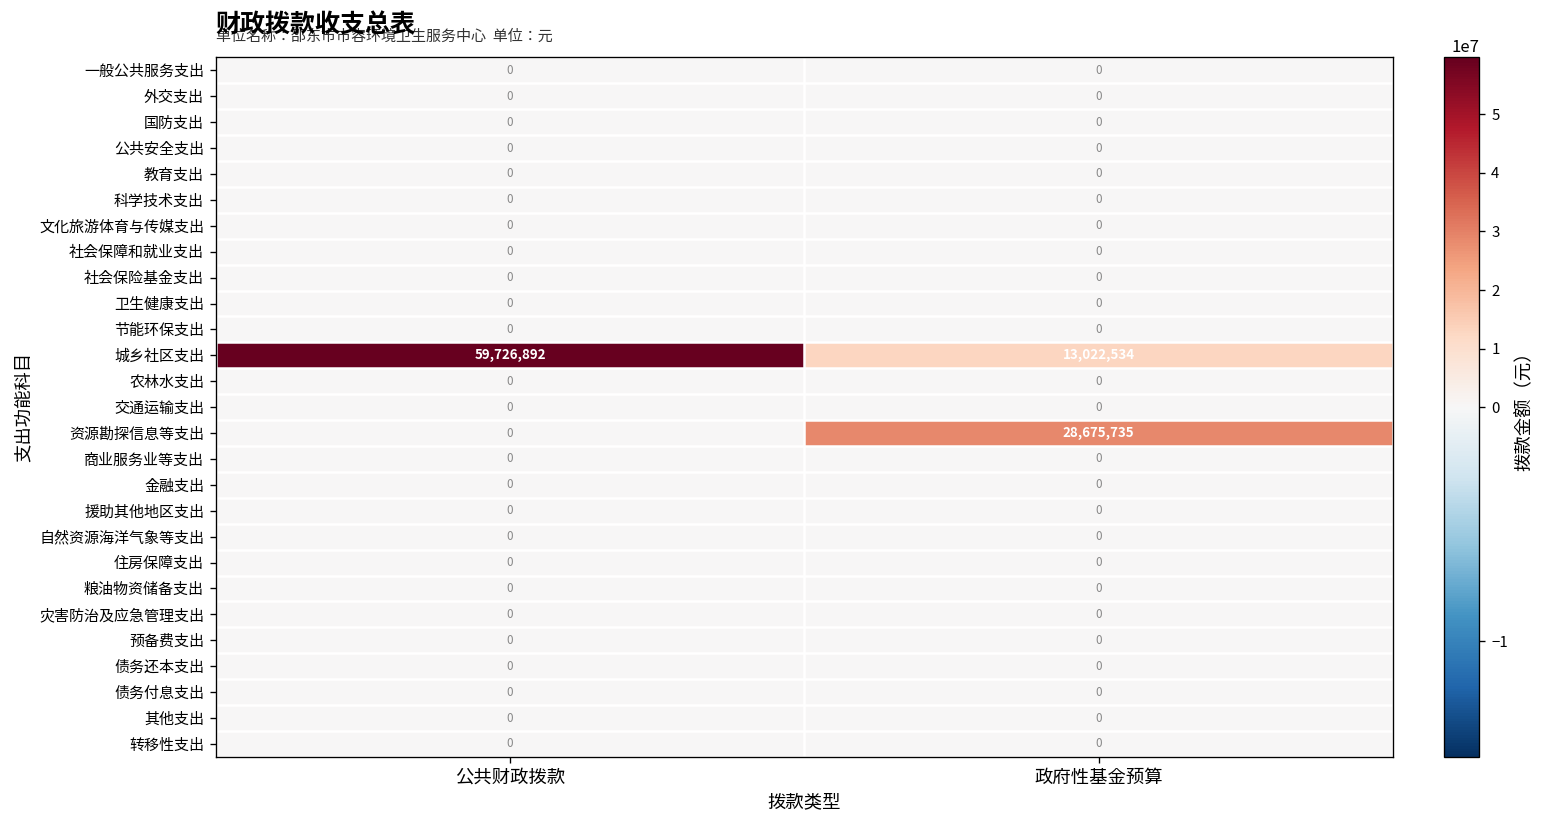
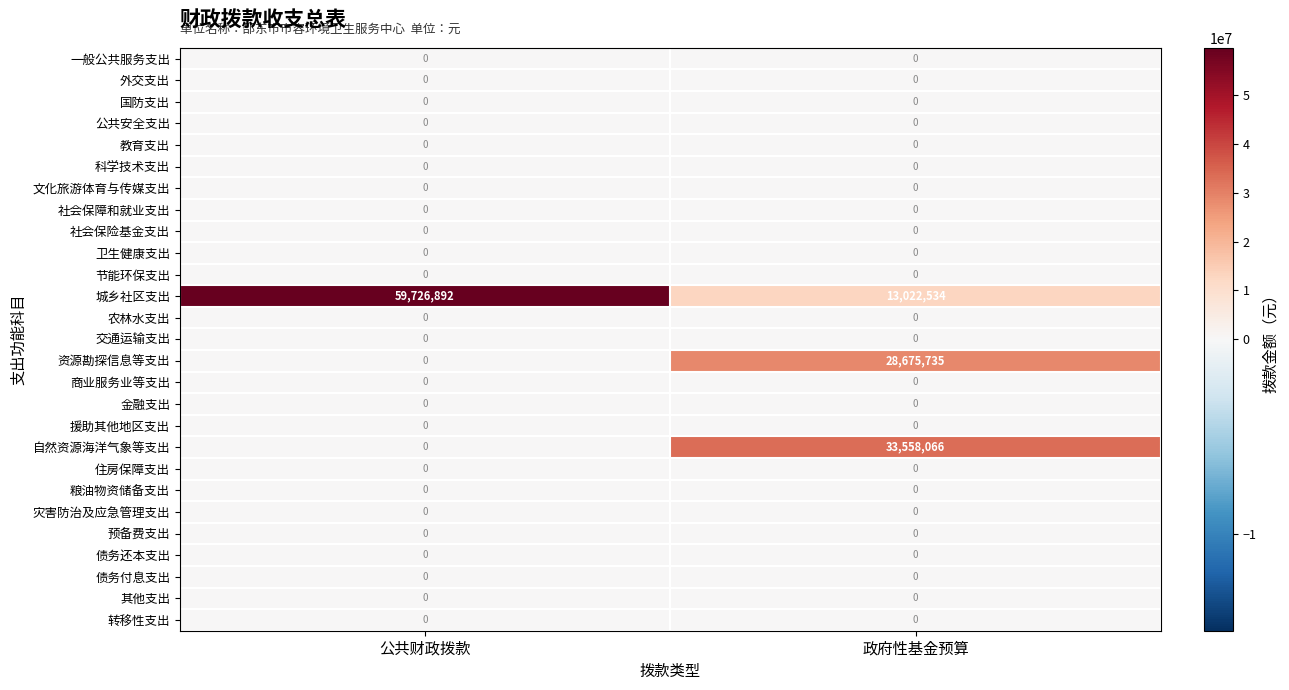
自然资源海洋气象等支出, 政府性基金预算: 0 -> 33,558,066
